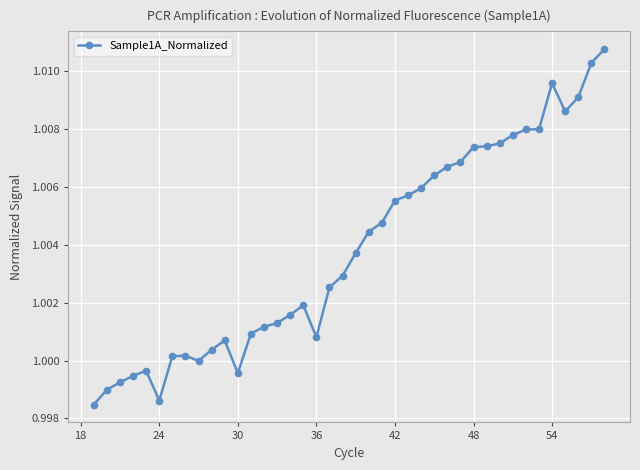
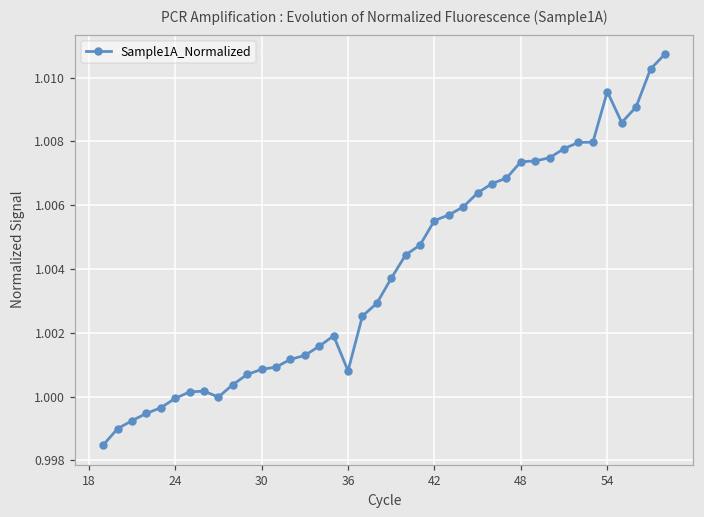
24: 0.9986 -> 0.9999
30: 0.9996 -> 1.0009
